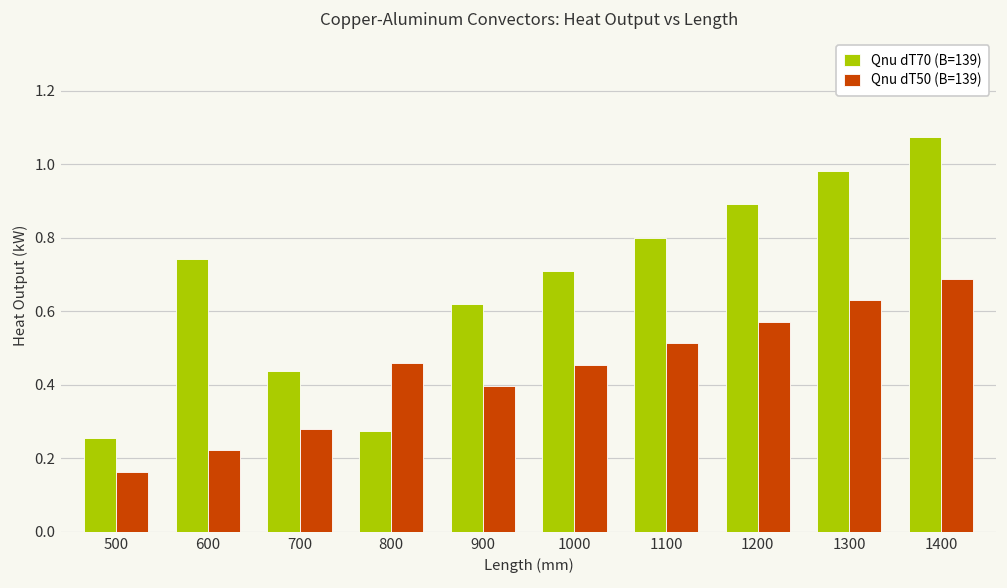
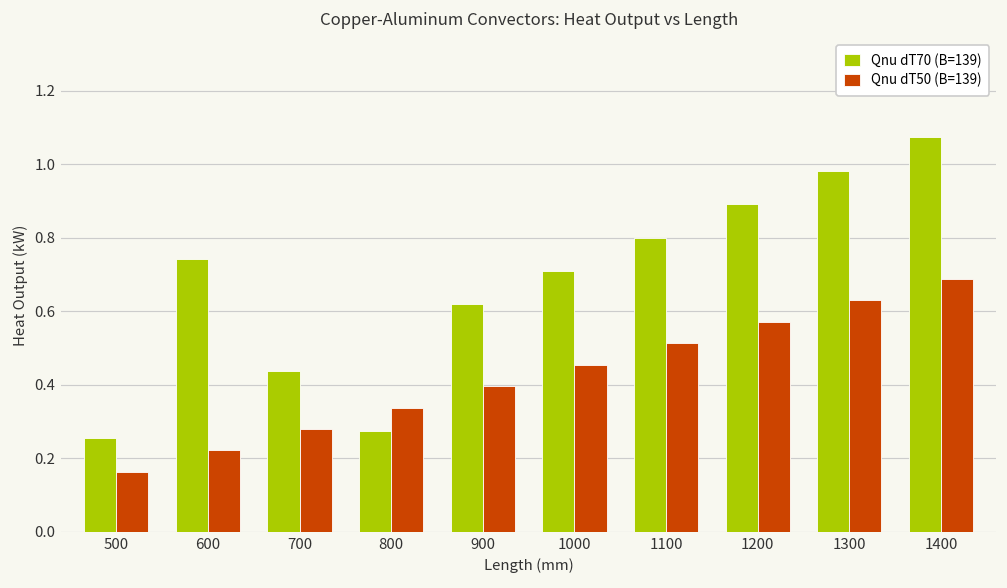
Qnu dT50 (B=139), 800: 0.46 -> 0.34
